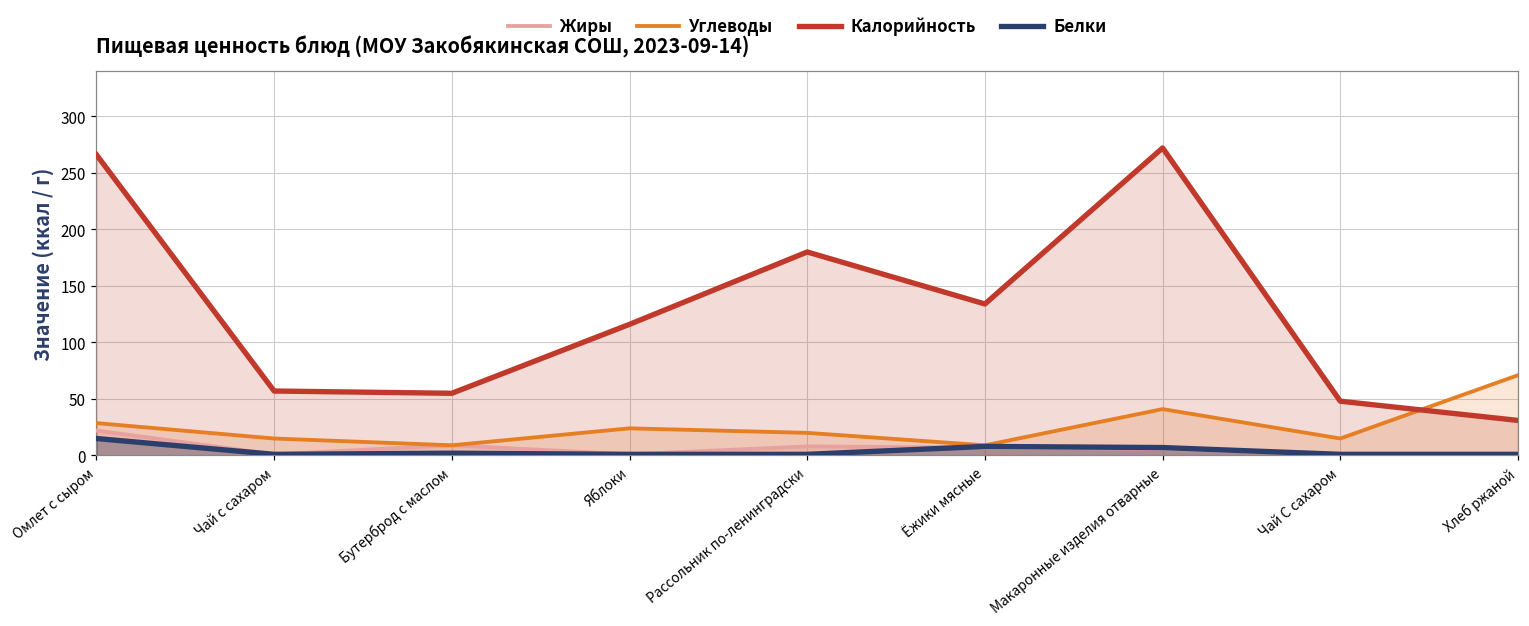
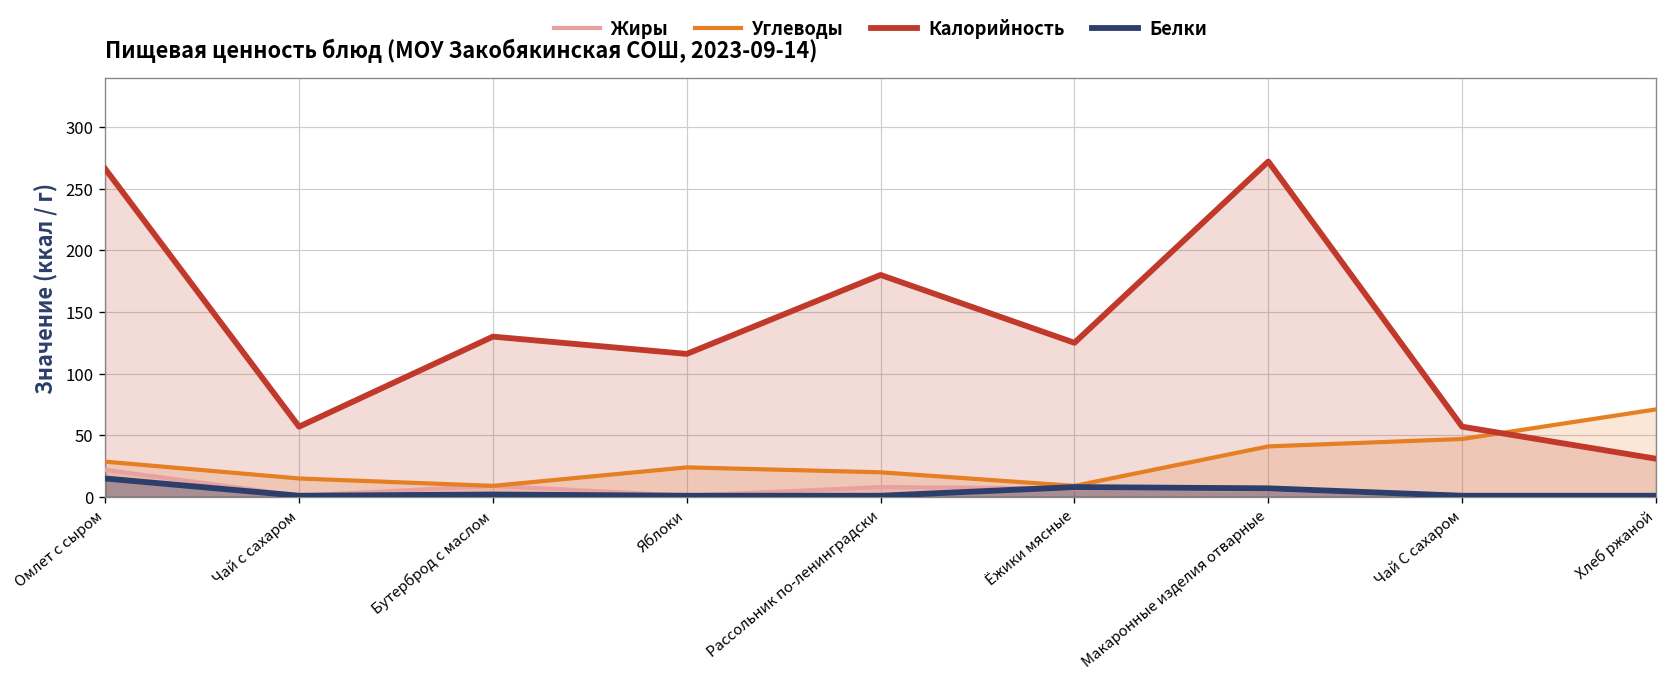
Калорийность, Бутерброд с маслом: 55 -> 130
Калорийность, Ёжики мясные: 134 -> 125
Углеводы, Чай С сахаром: 15 -> 47
Калорийность, Чай С сахаром: 48 -> 57
